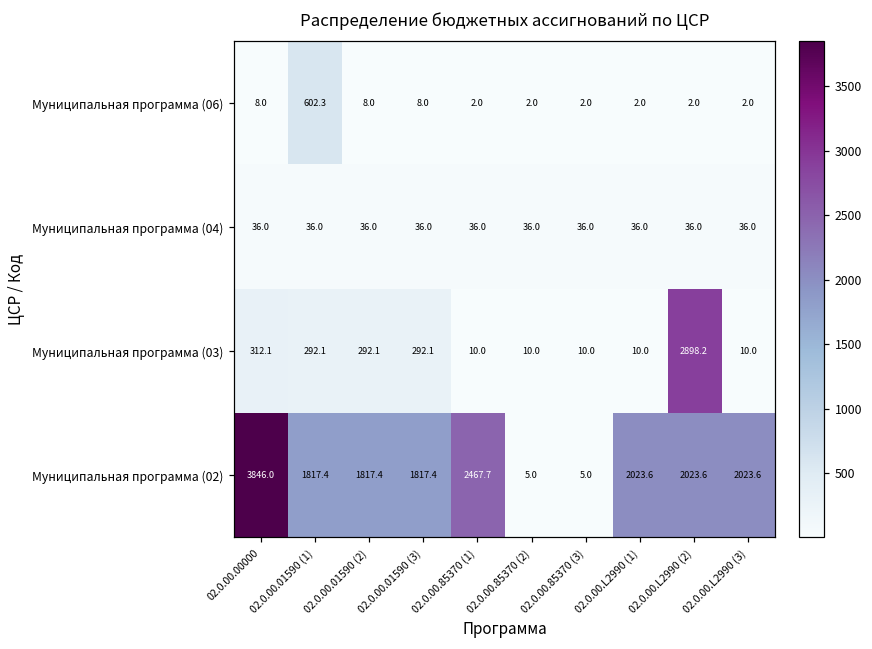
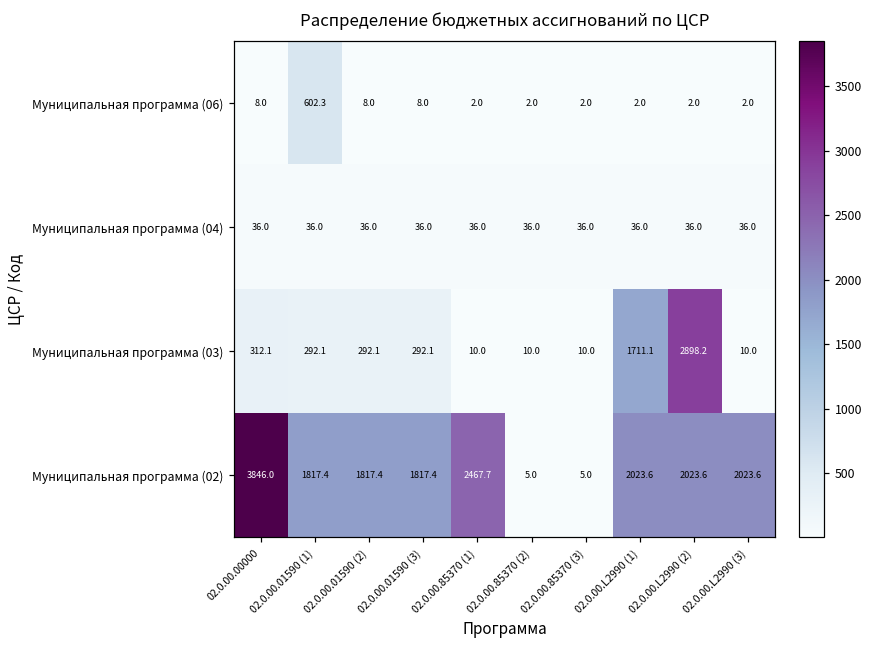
Муниципальная программа (03), 02.0.00.L2990 (1): 10.0 -> 1711.1
